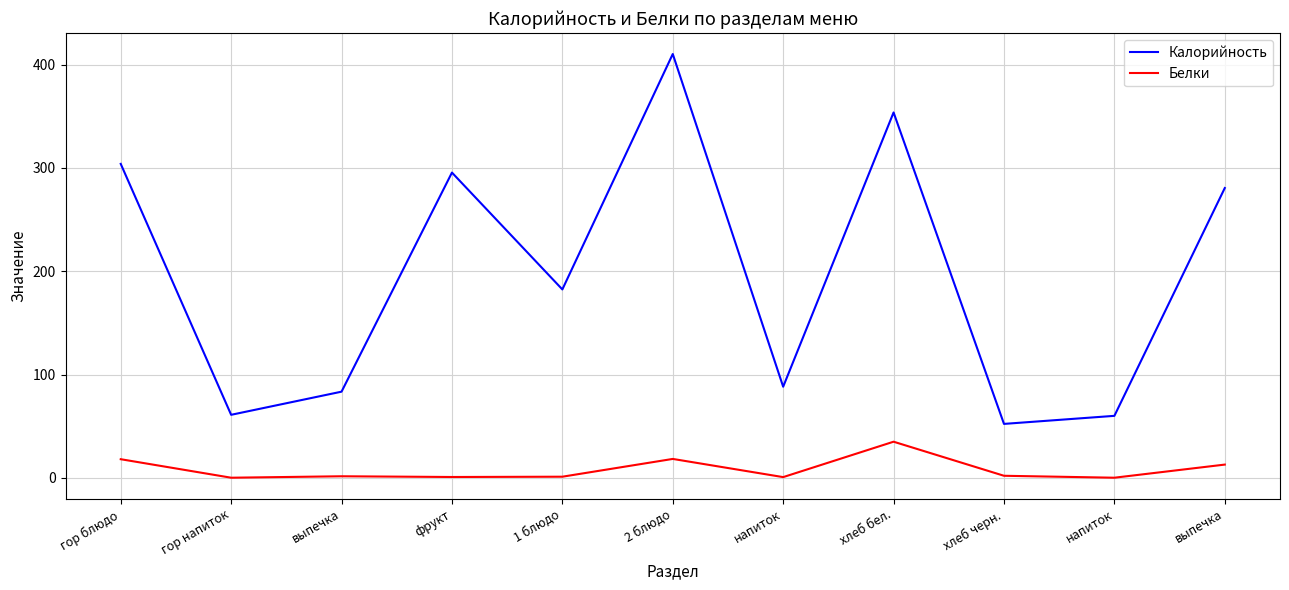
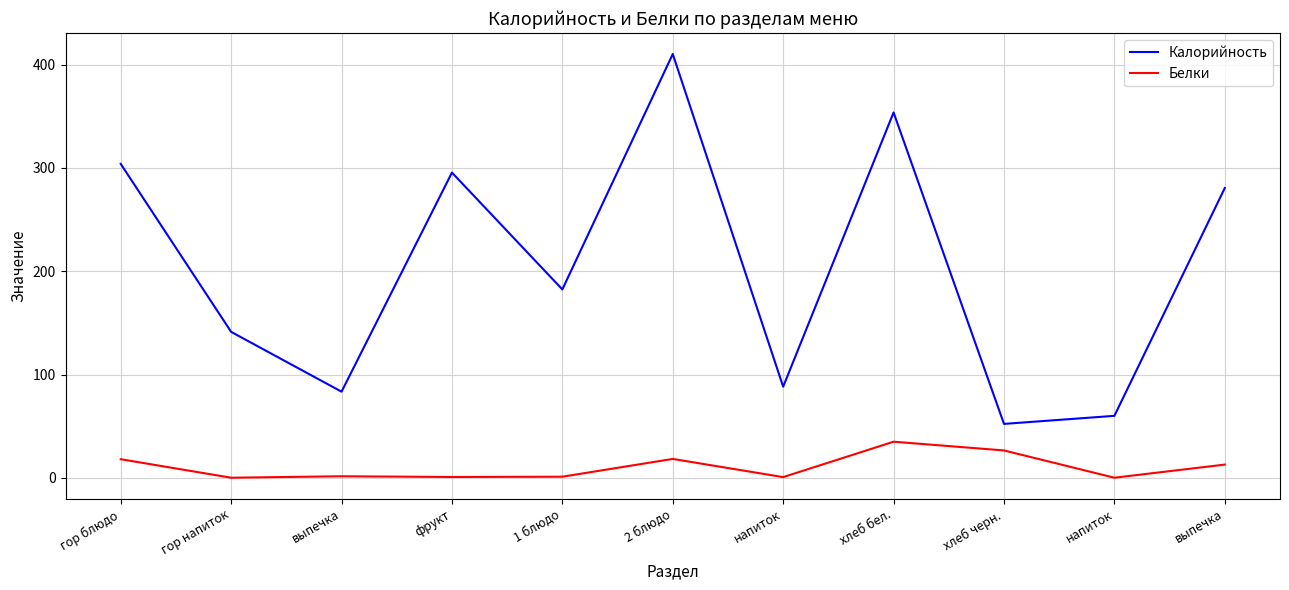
Калорийность, гор напиток: 61 -> 141
Белки, хлеб черн.: 2 -> 27
